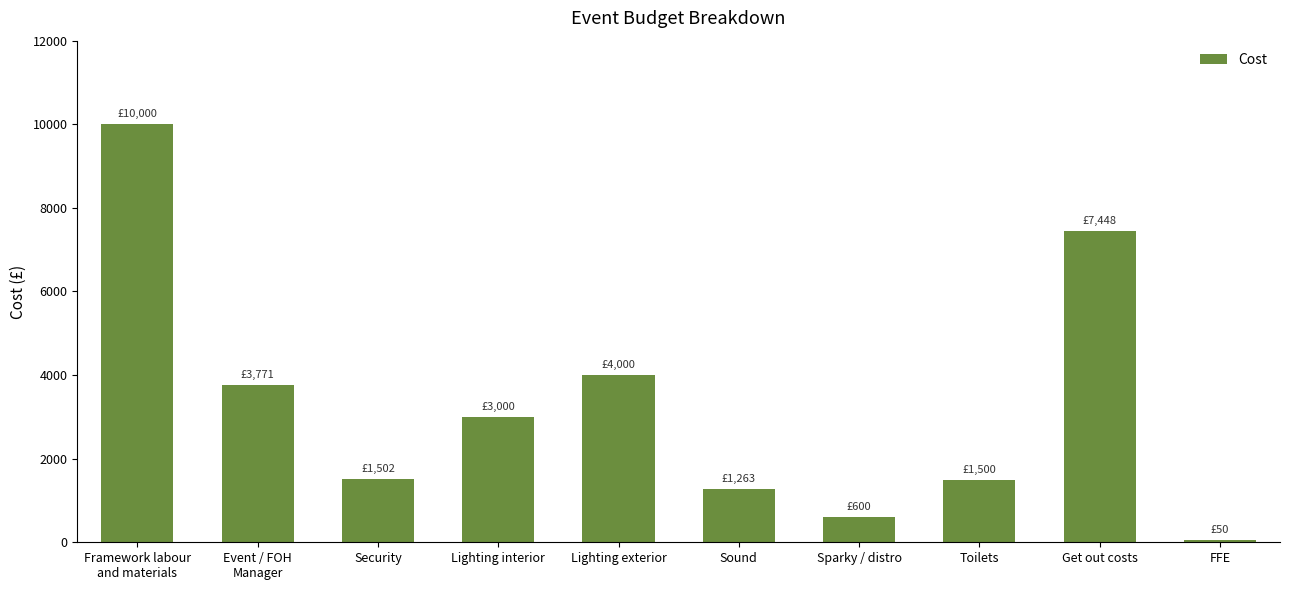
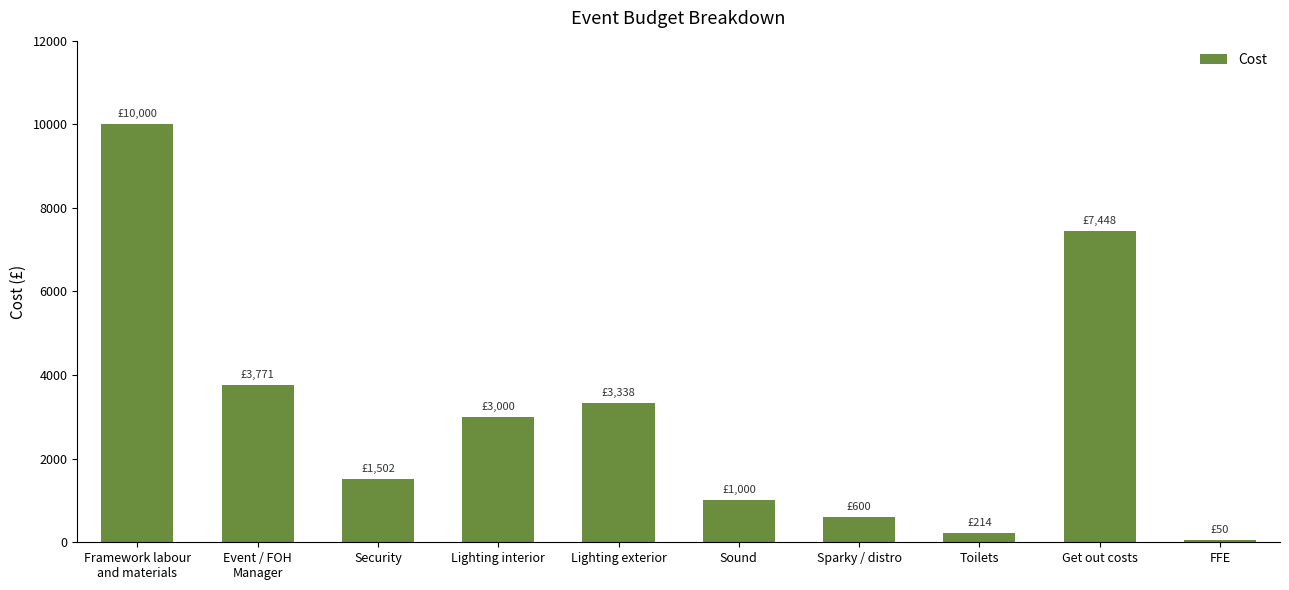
Lighting exterior: £4,000 -> £3,338
Sound: £1,263 -> £1,000
Toilets: £1,500 -> £214
